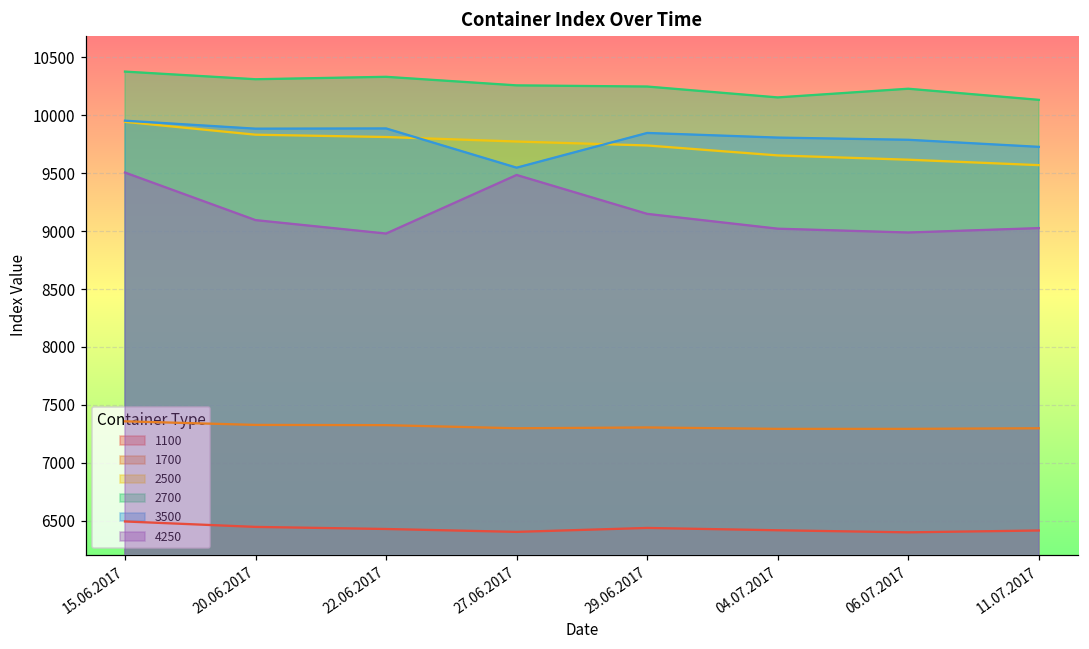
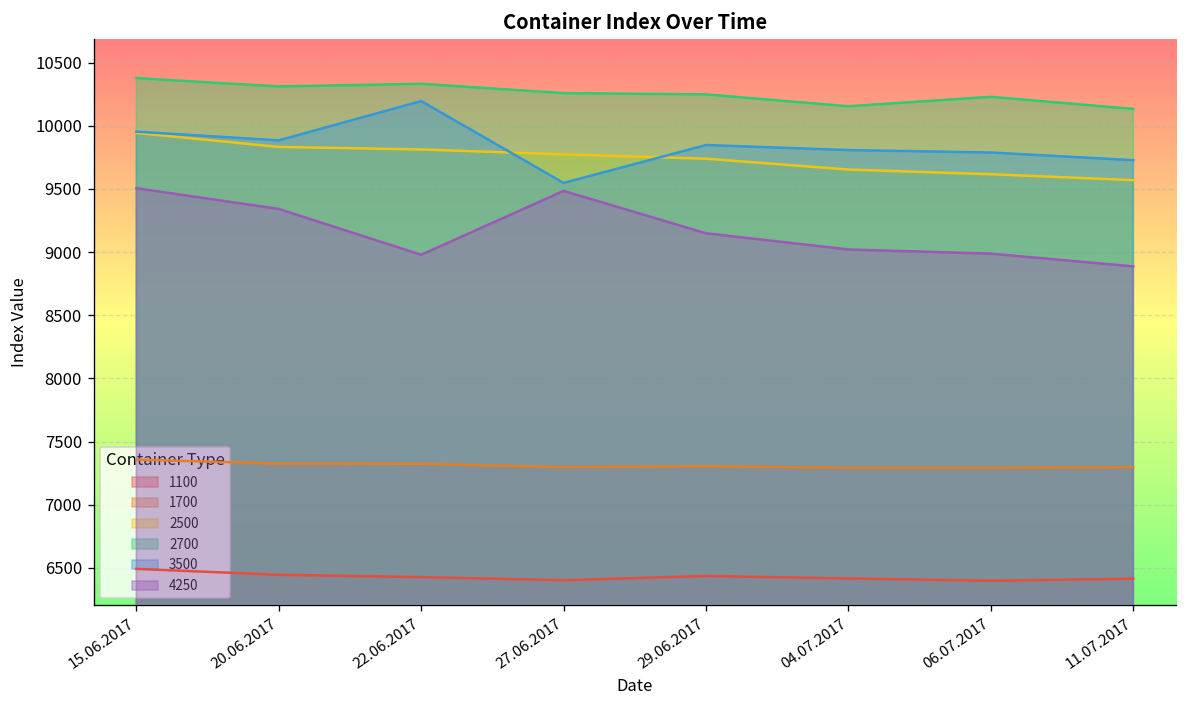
4250, 20.06.2017: 9100 -> 9340
3500, 22.06.2017: 9890 -> 10200
4250, 11.07.2017: 9030 -> 8890
